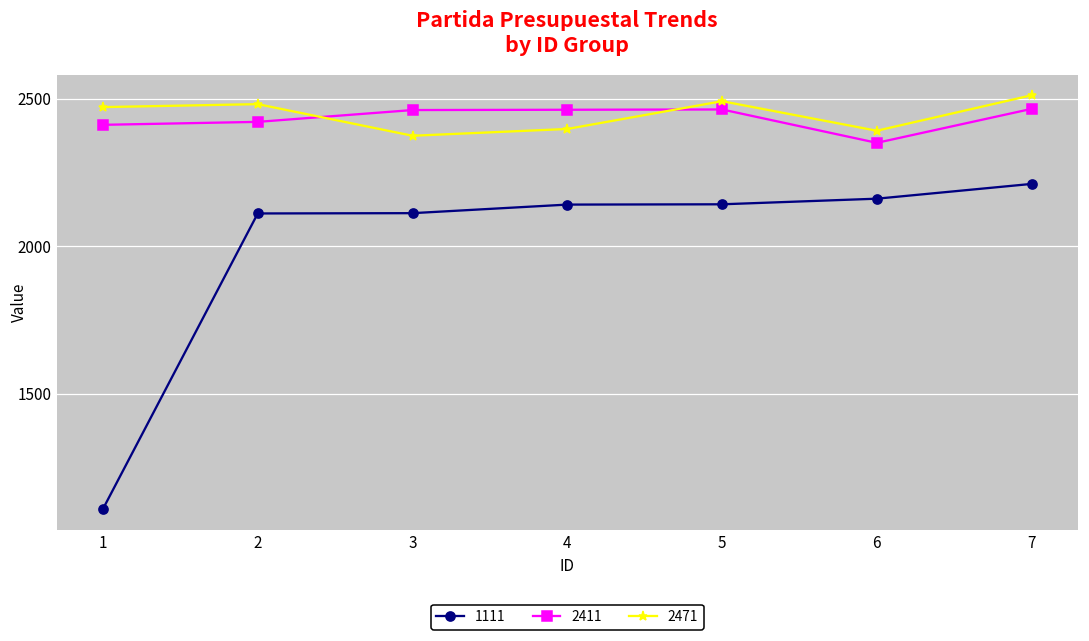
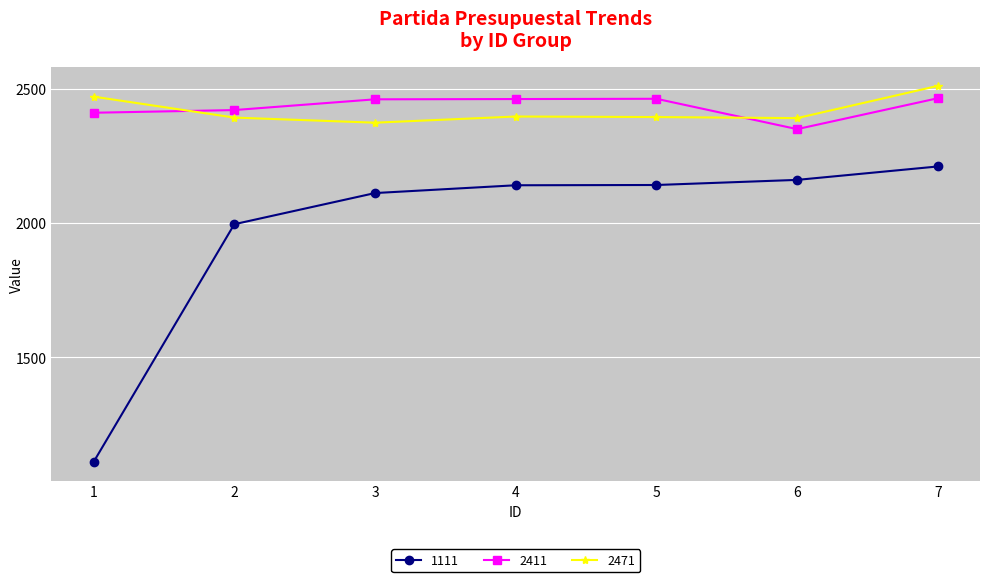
1111, 2: 2110 -> 2000
2471, 2: 2480 -> 2390
2471, 5: 2490 -> 2400
